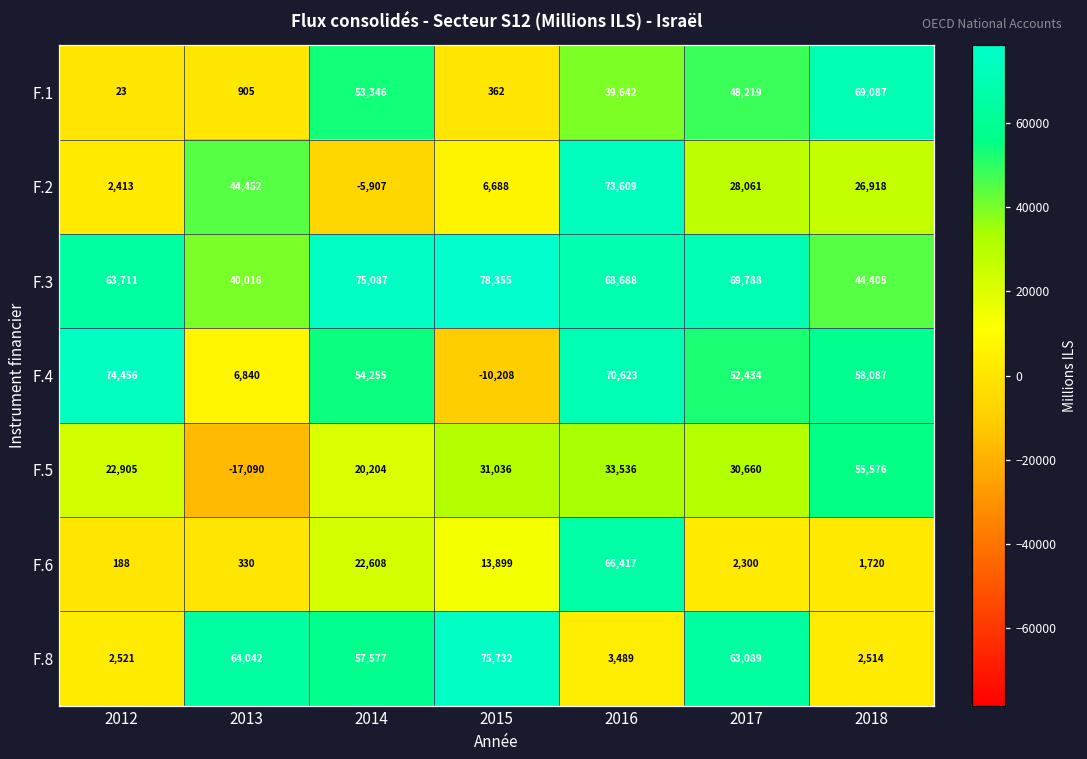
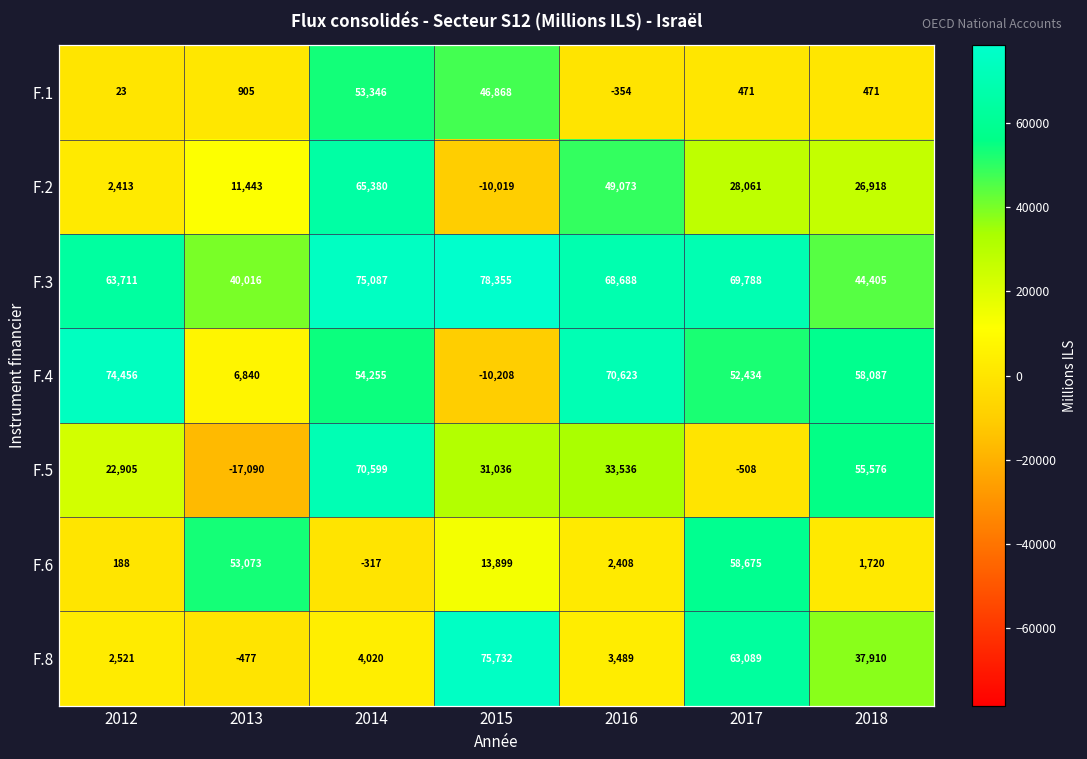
F.1, 2015: 362 -> 46,868
F.1, 2016: 39,642 -> -354
F.1, 2017: 48,219 -> 471
F.1, 2018: 69,087 -> 471
F.2, 2013: 44,452 -> 11,443
F.2, 2014: -5,907 -> 65,380
F.2, 2015: 6,688 -> -10,019
F.2, 2016: 73,609 -> 49,073
F.5, 2014: 20,204 -> 70,599
F.5, 2017: 30,660 -> -508
F.6, 2013: 330 -> 53,073
F.6, 2014: 22,608 -> -317
F.6, 2016: 66,417 -> 2,408
F.6, 2017: 2,300 -> 58,675
F.8, 2013: 64,042 -> -477
F.8, 2014: 57,577 -> 4,020
F.8, 2018: 2,514 -> 37,910
